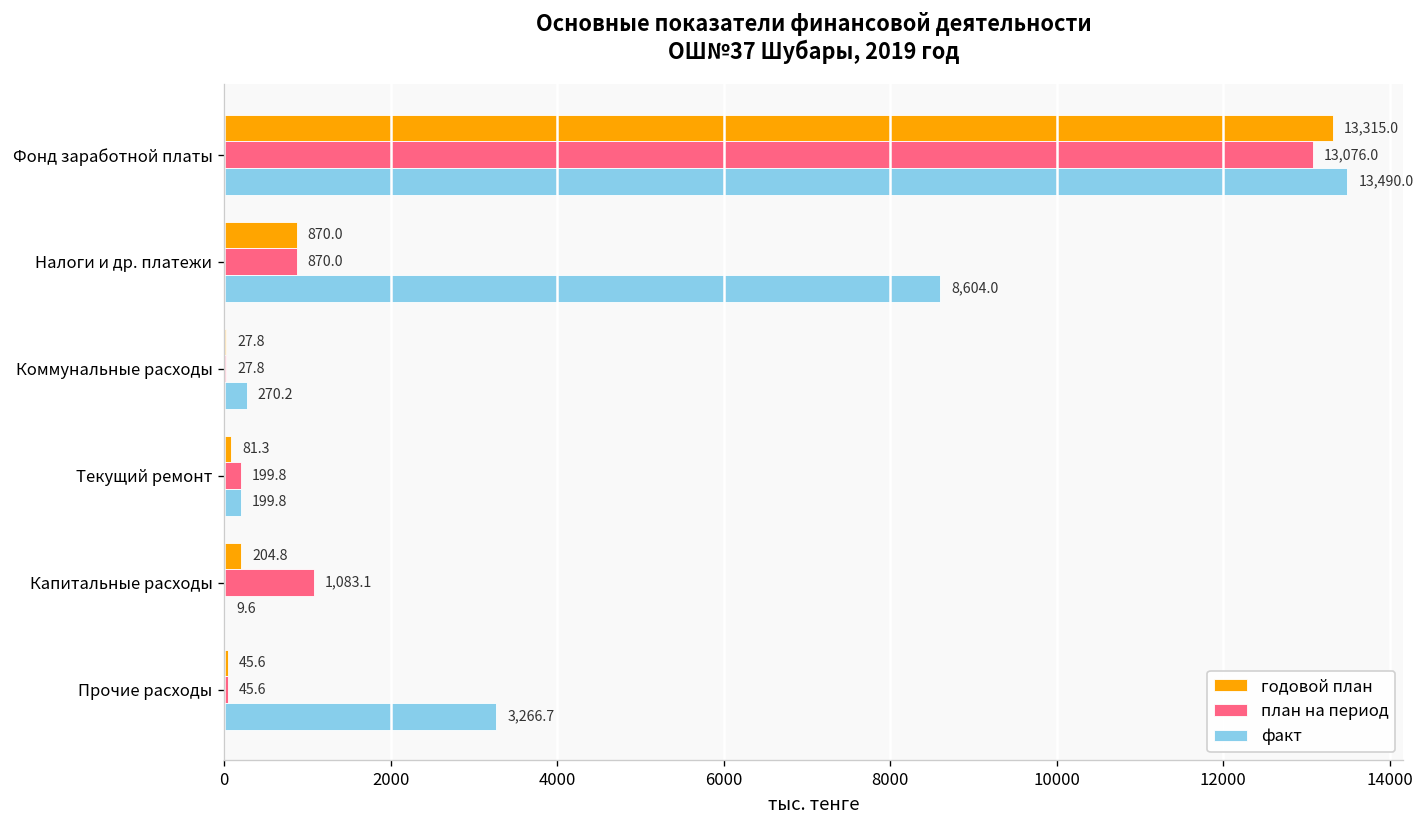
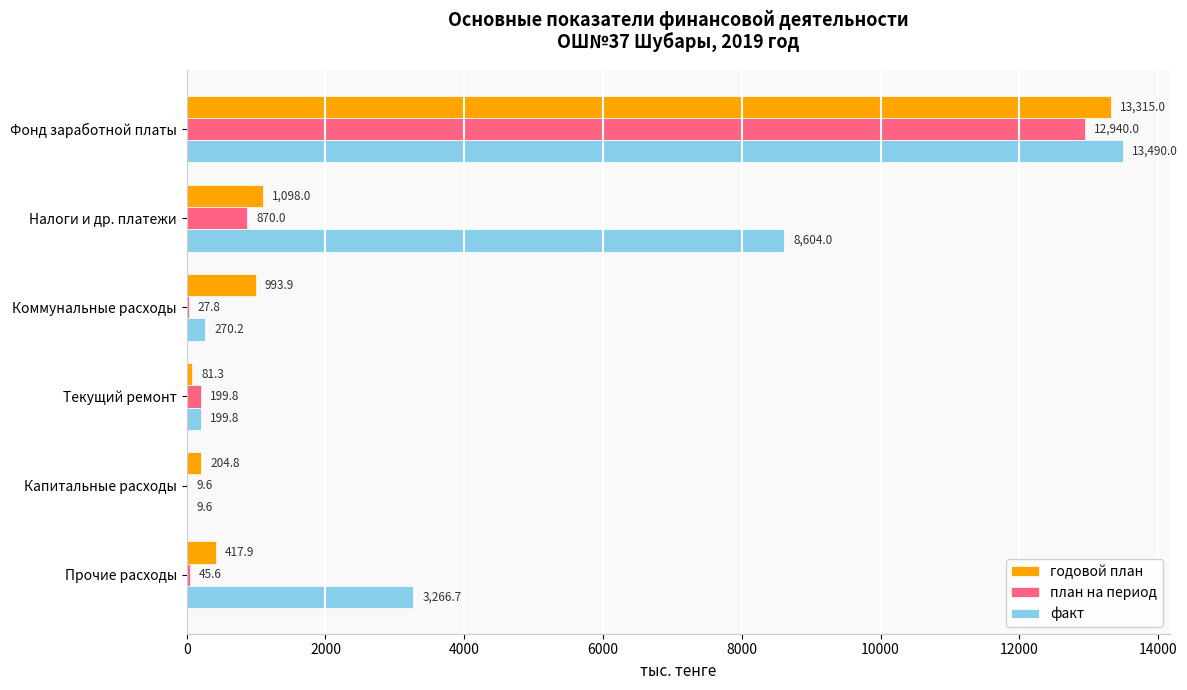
план на период, Фонд заработной платы: 13,076.0 -> 12,940.0
годовой план, Налоги и др. платежи: 870.0 -> 1,098.0
годовой план, Коммунальные расходы: 27.8 -> 993.9
план на период, Капитальные расходы: 1,083.1 -> 9.6
годовой план, Прочие расходы: 45.6 -> 417.9
